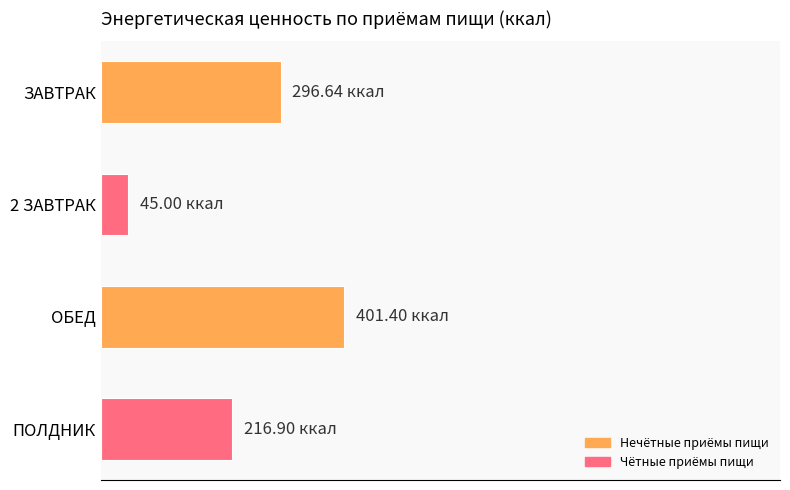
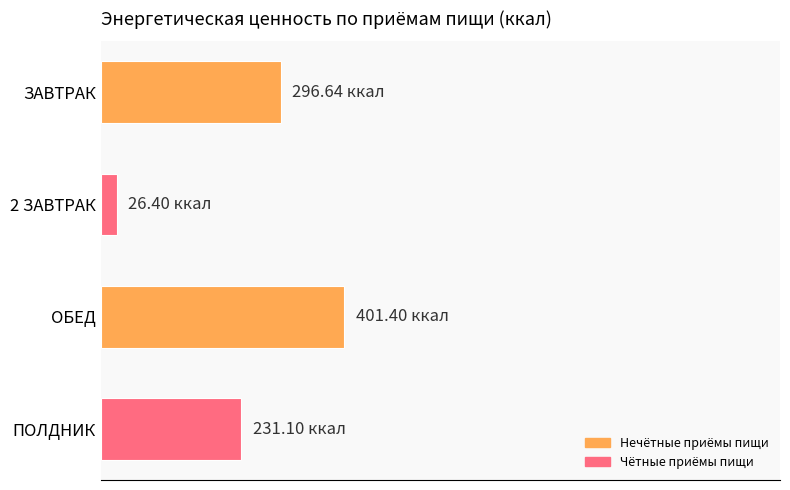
2 ЗАВТРАК: 45.00 -> 26.40
ПОЛДНИК: 216.90 -> 231.10
